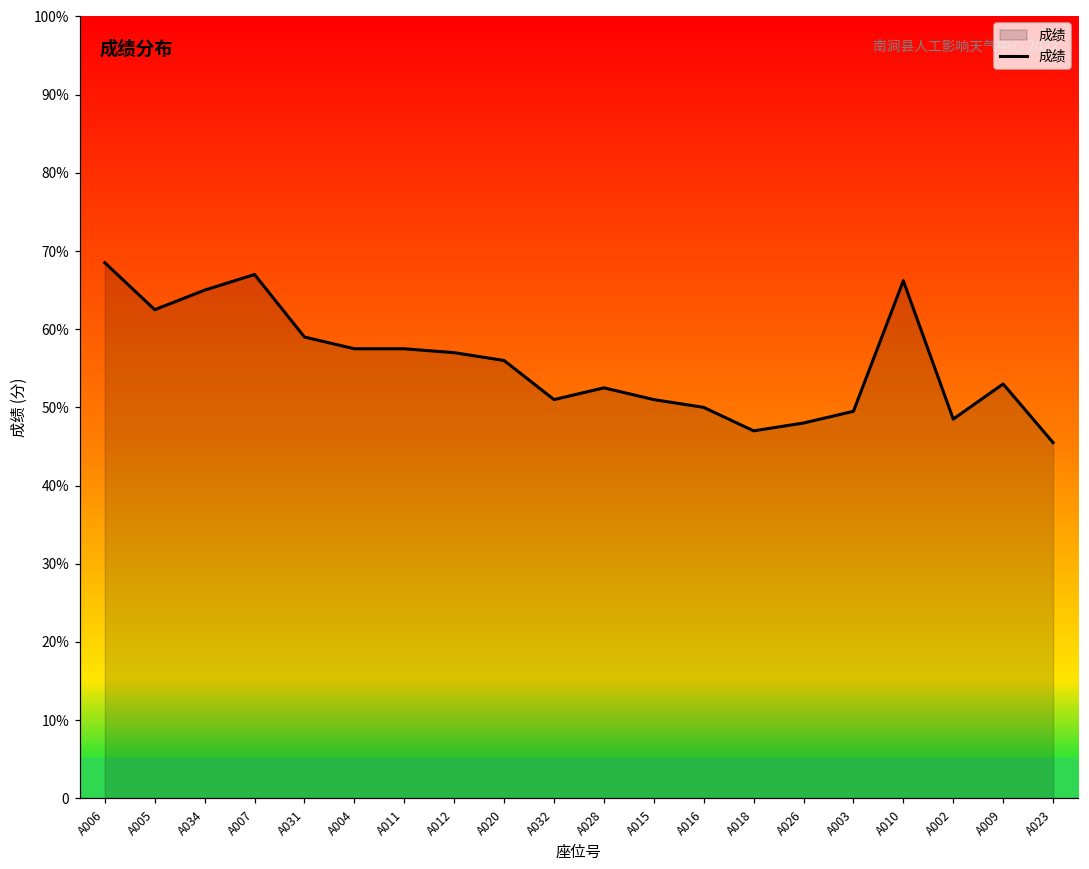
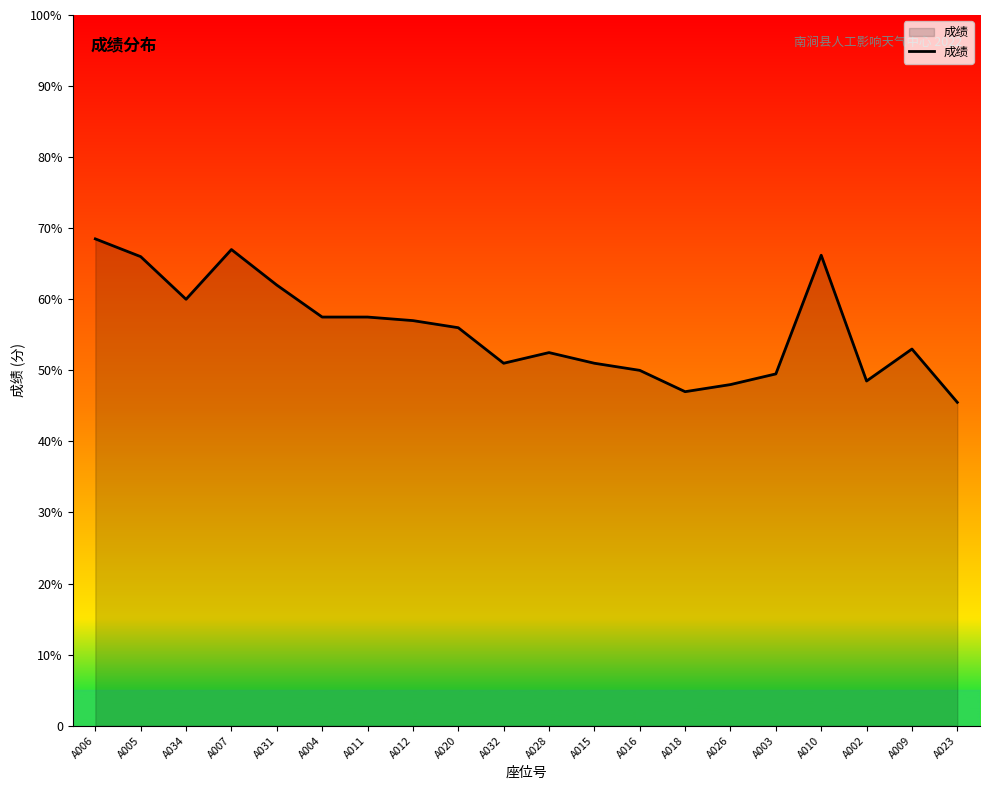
A005: 63% -> 66%
A034: 65% -> 60%
A031: 59% -> 62%
